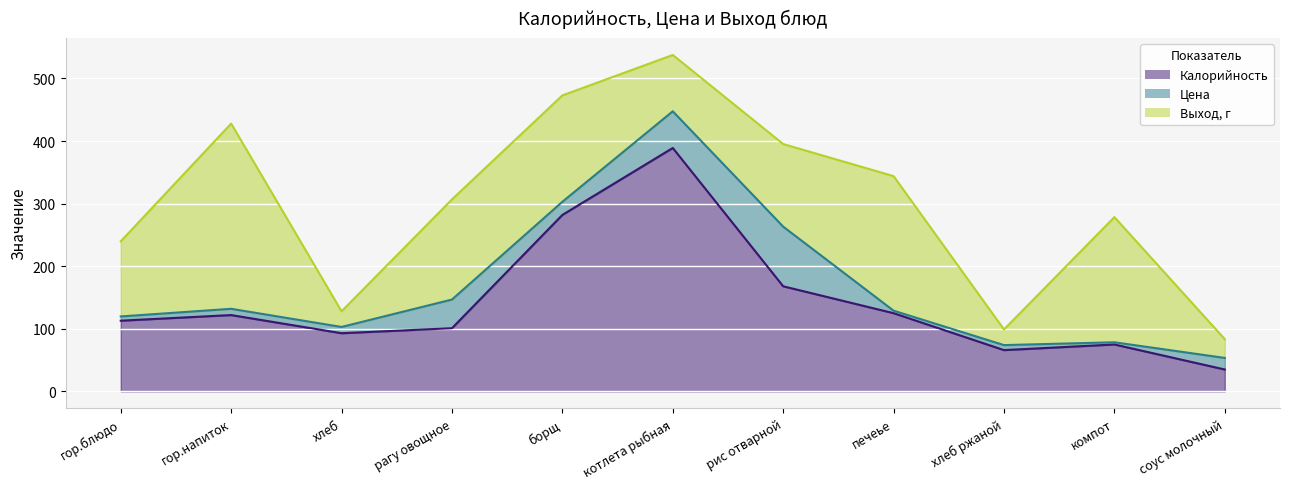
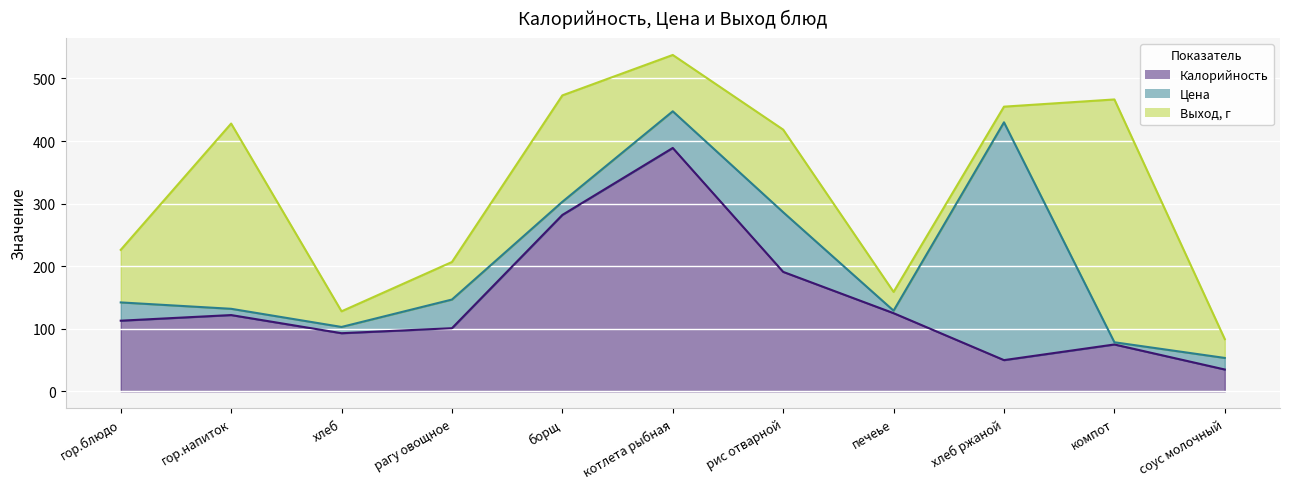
Цена, гор.блюдо: 10 -> 30
Выход, г, гор.блюдо: 120 -> 80
Выход, г, рагу овощное: 160 -> 60
Калорийность, рис отварной: 170 -> 190
Выход, г, печеье: 220 -> 30
Калорийность, хлеб ржаной: 70 -> 50
Цена, хлеб ржаной: 10 -> 380
Выход, г, компот: 200 -> 390
